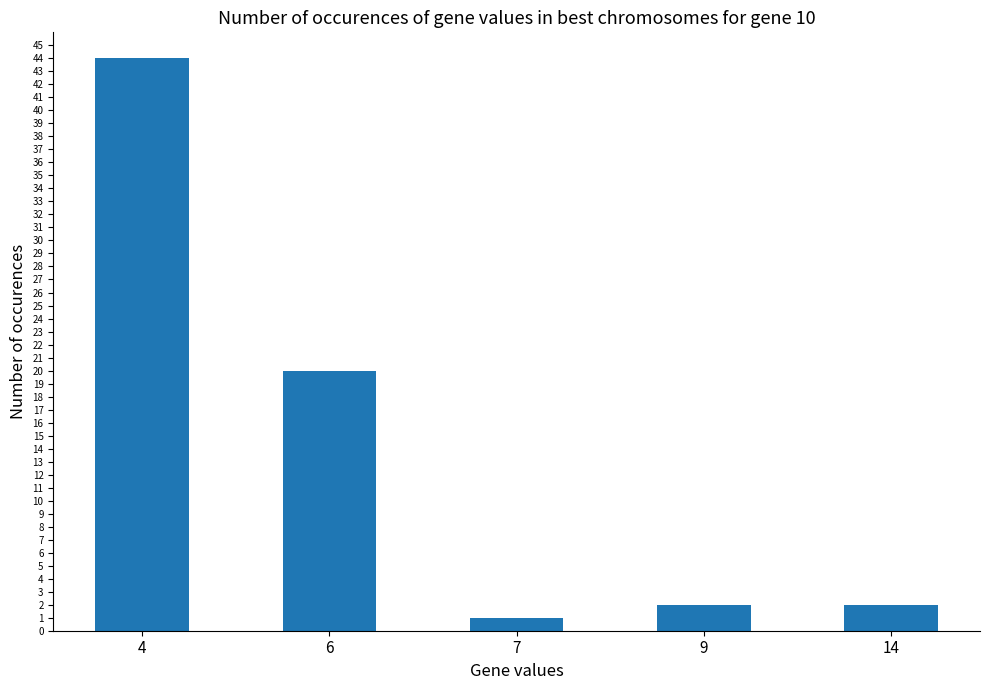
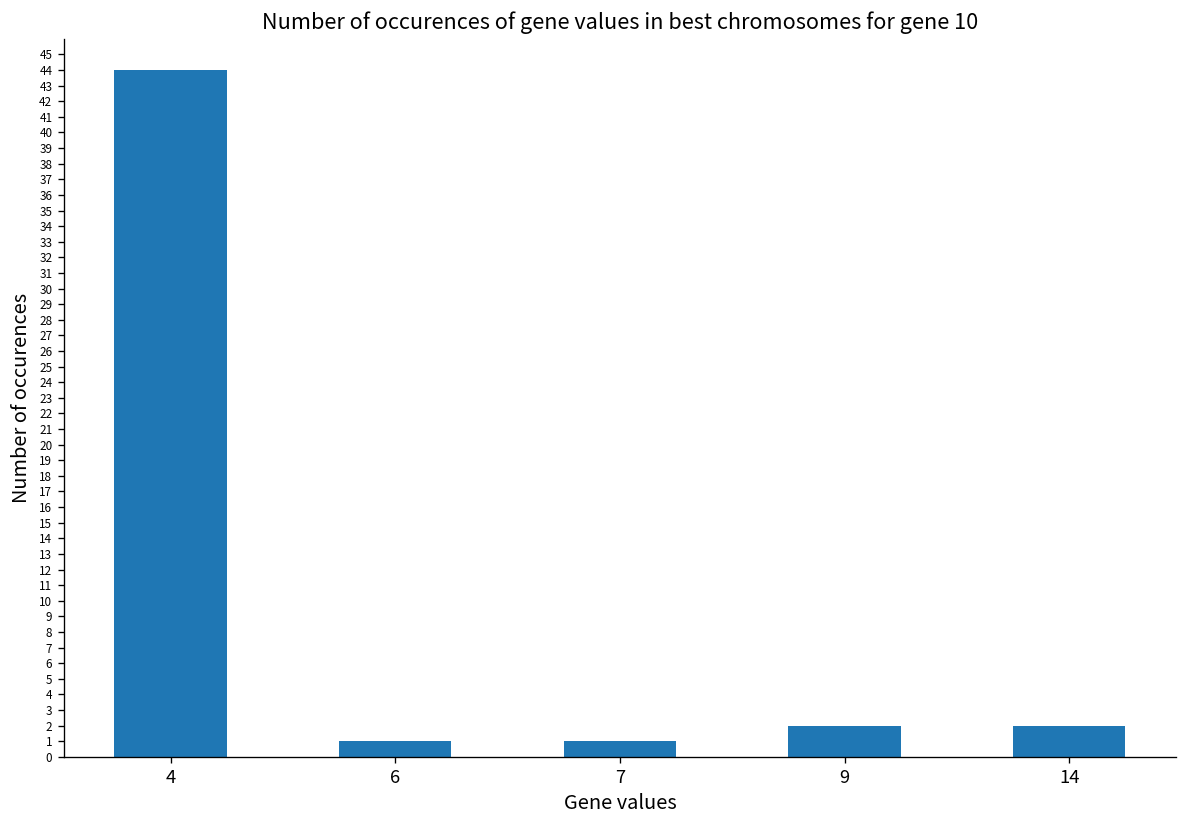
6: 20 -> 1
